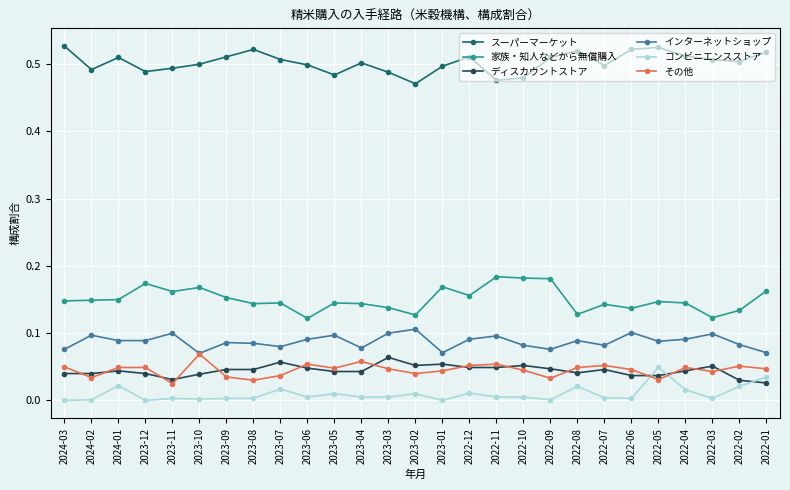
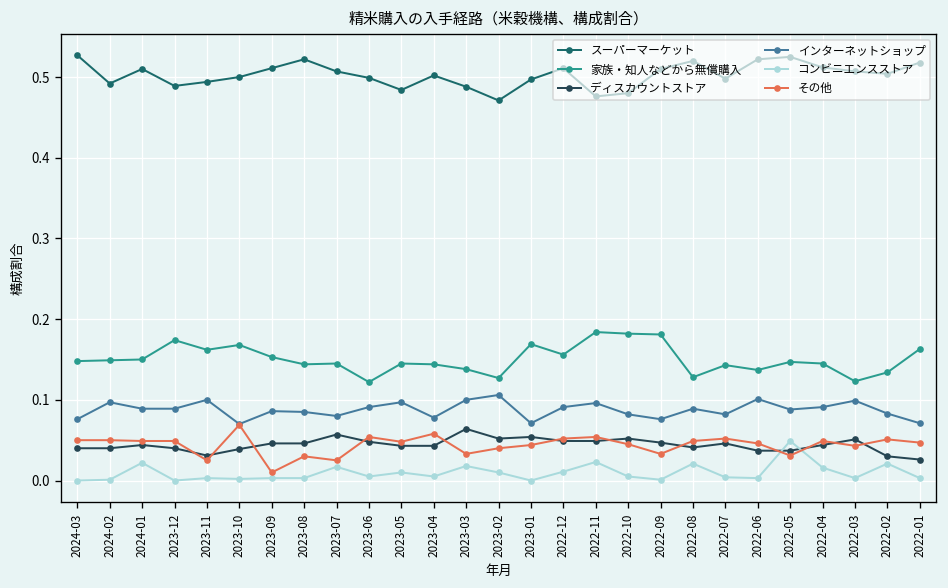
その他, 2024-02: 0.03 -> 0.05
その他, 2023-09: 0.04 -> 0.01
その他, 2023-07: 0.04 -> 0.03
コンビニエンスストア, 2023-03: 0.01 -> 0.02
その他, 2023-03: 0.05 -> 0.03
コンビニエンスストア, 2022-11: 0.01 -> 0.02
コンビニエンスストア, 2022-01: 0.04 -> 0.00
